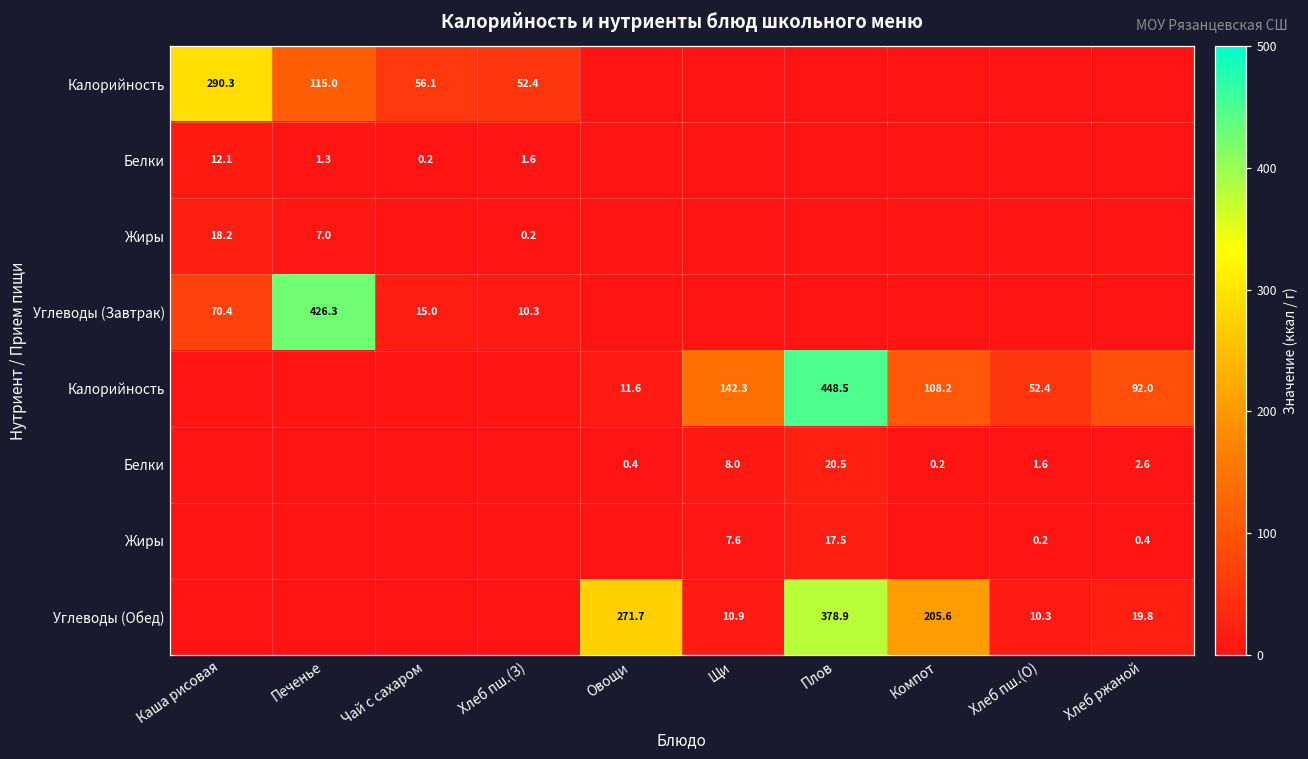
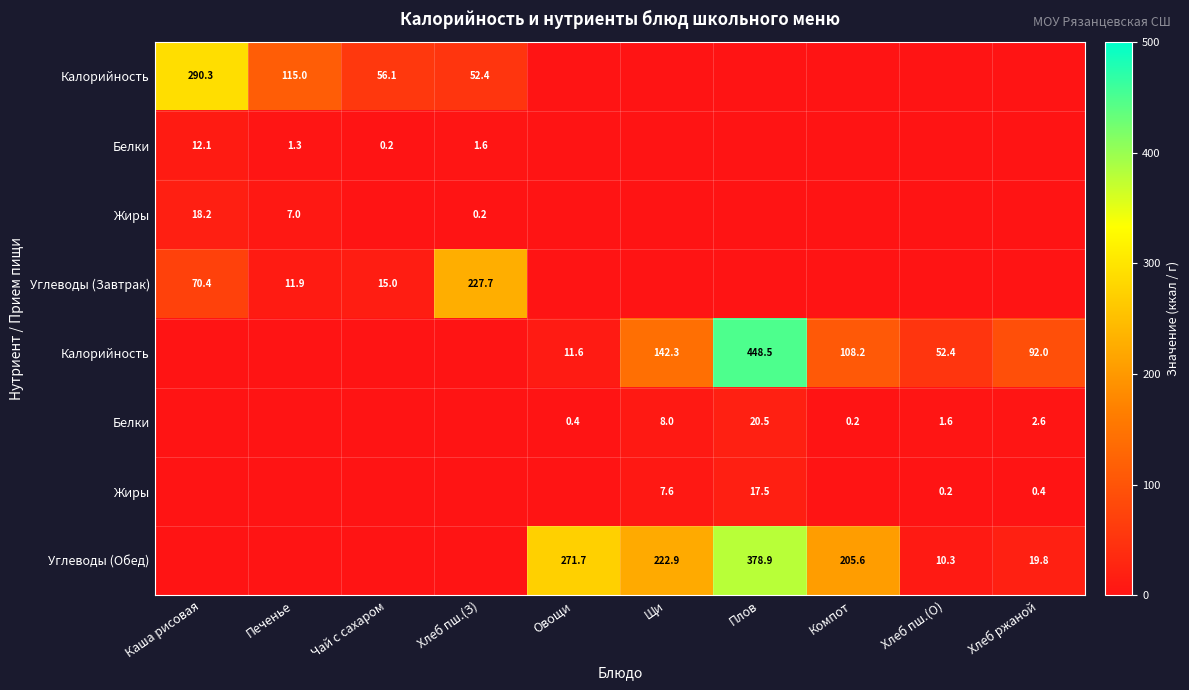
Углеводы (Завтрак), Печенье: 426.3 -> 11.9
Углеводы (Завтрак), Хлеб пш.(З): 10.3 -> 227.7
Углеводы (Обед), Щи: 10.9 -> 222.9
